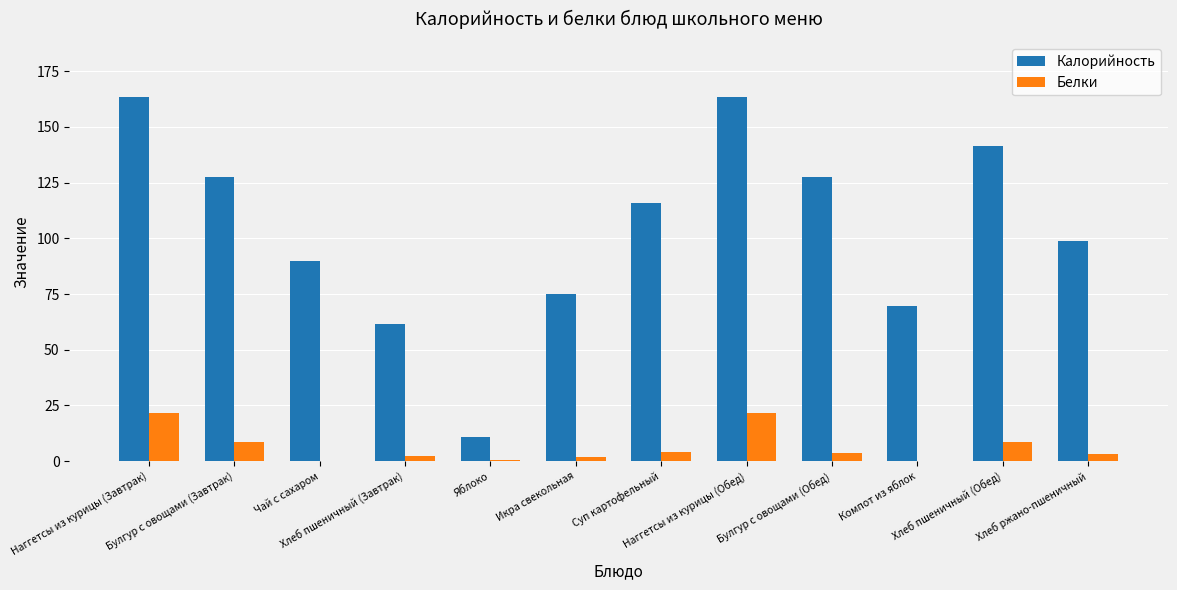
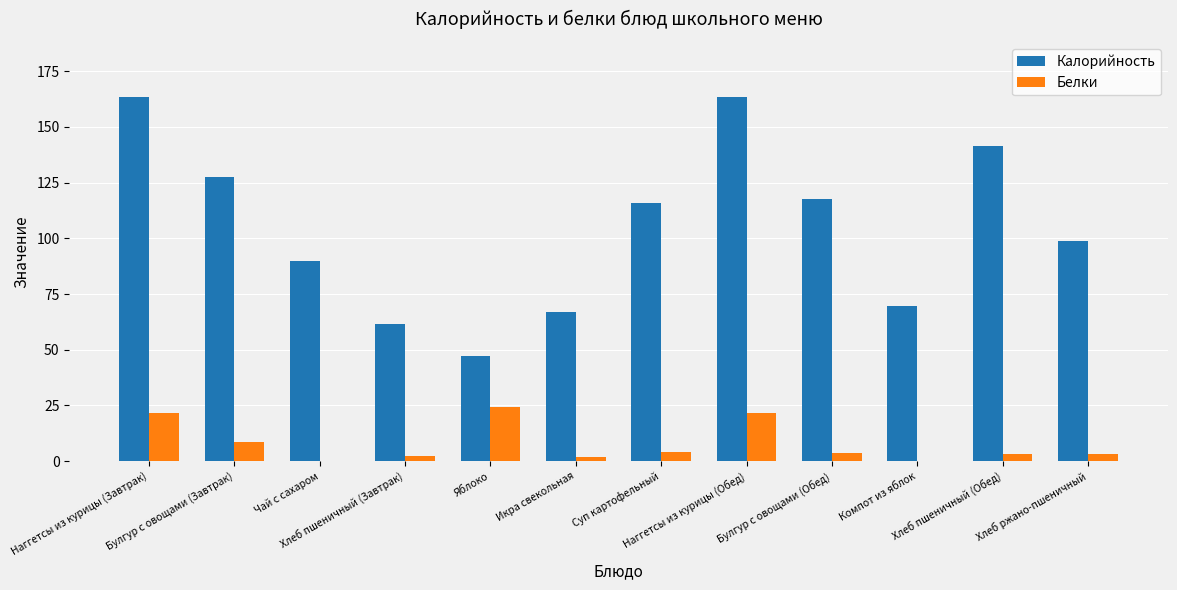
Калорийность, Яблоко: 11 -> 47
Белки, Яблоко: 0 -> 25
Калорийность, Икра свекольная: 75 -> 67
Калорийность, Булгур с овощами (Обед): 127 -> 118
Белки, Хлеб пшеничный (Обед): 9 -> 3
